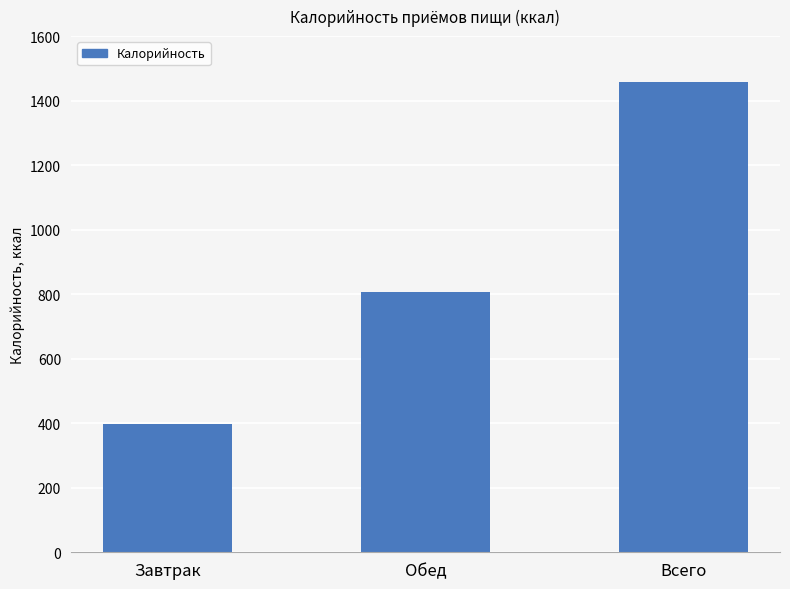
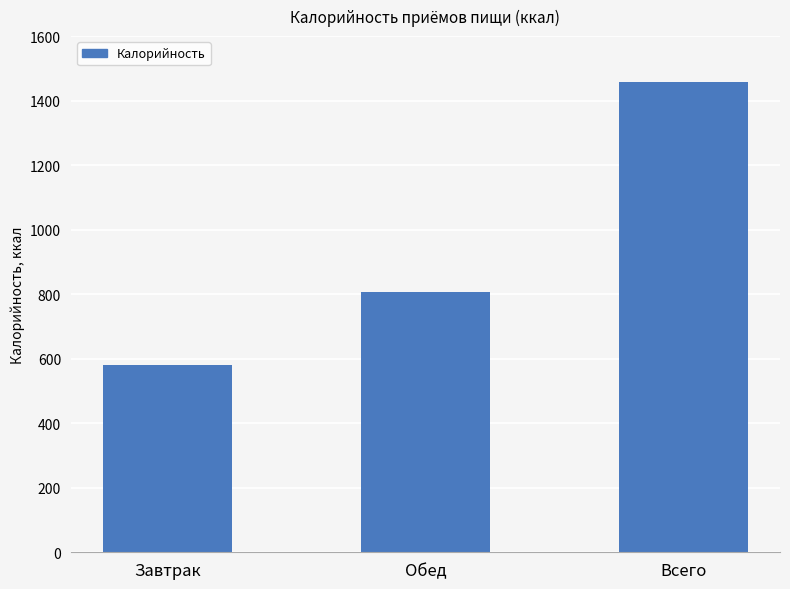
Завтрак: 400 -> 580
